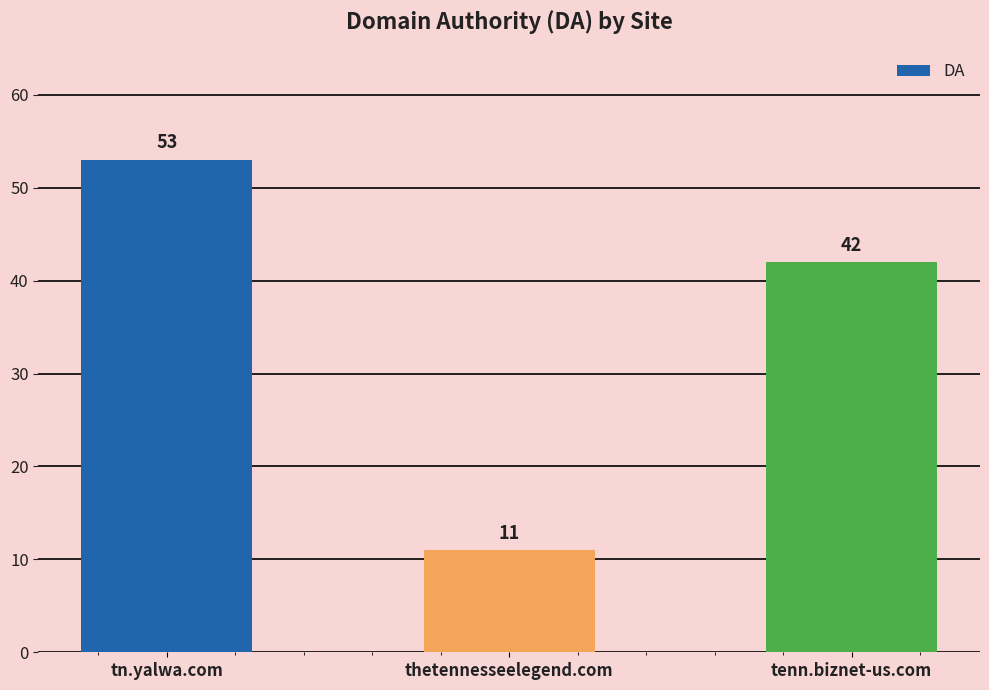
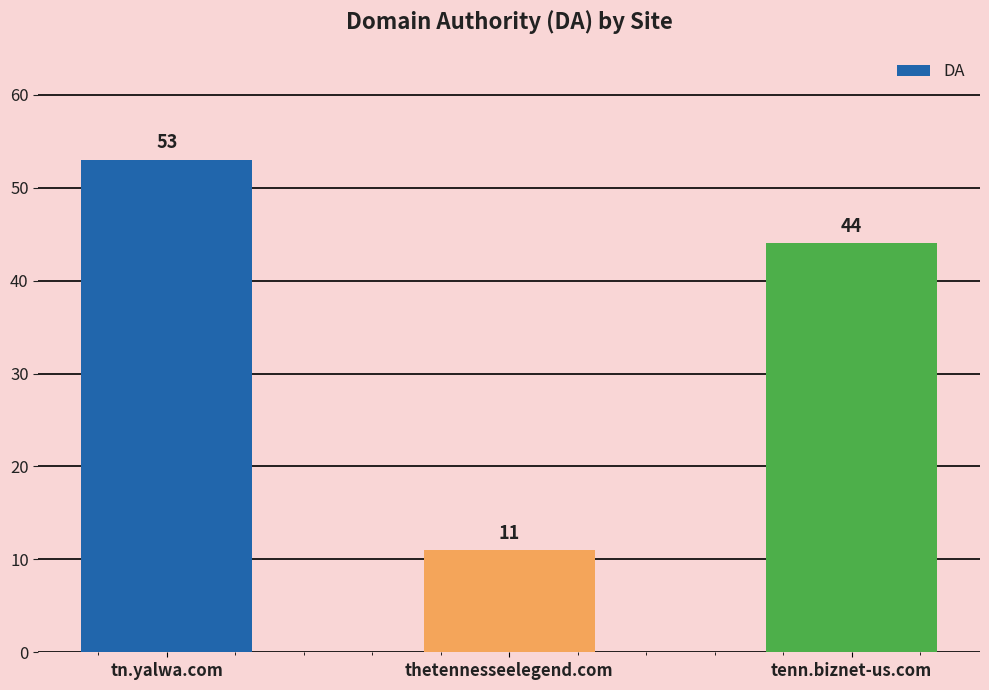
tenn.biznet-us.com: 42 -> 44
